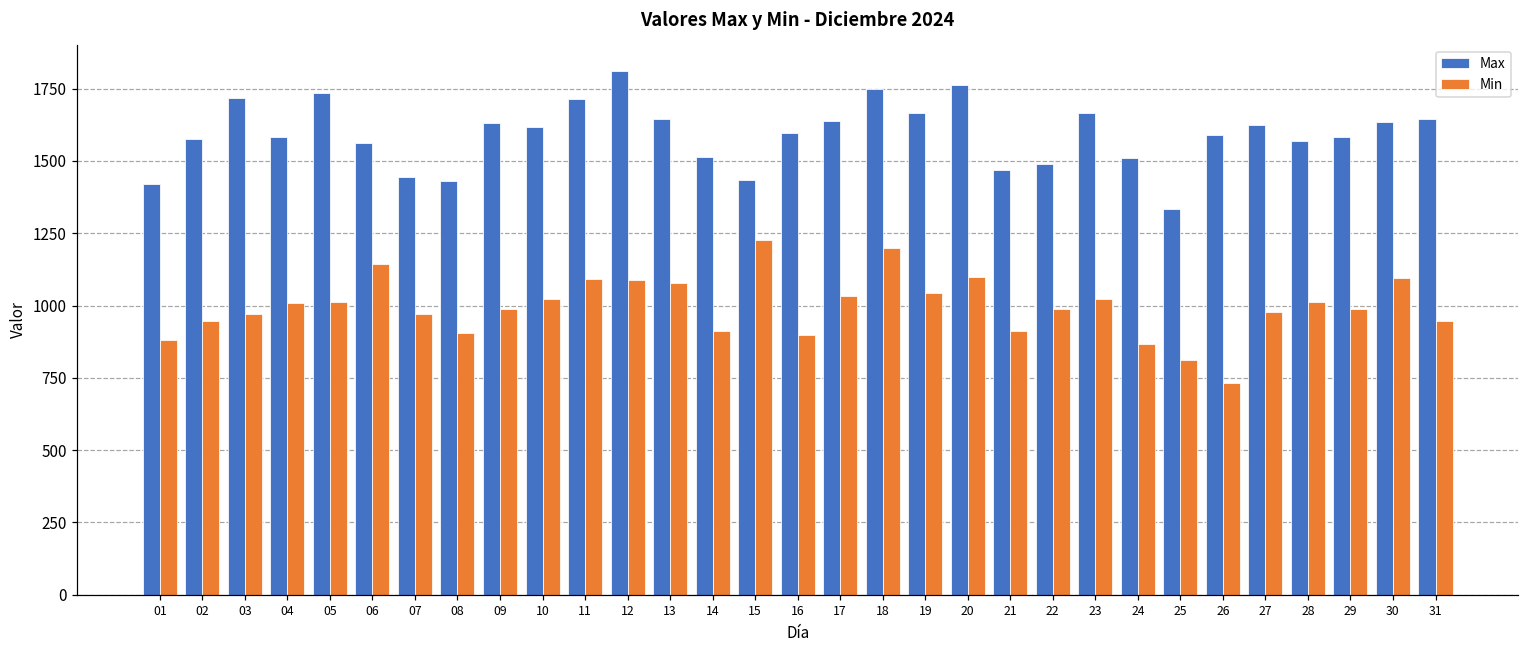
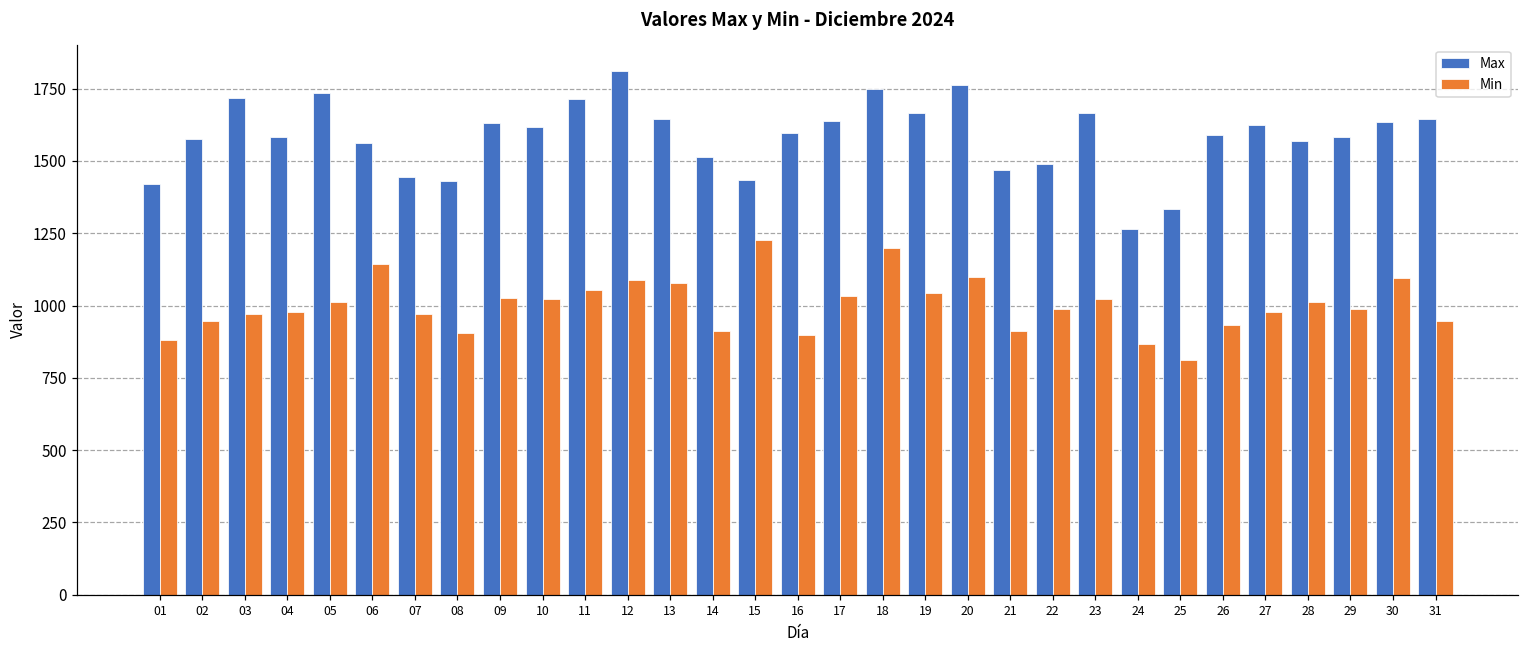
Min, 04: 1010 -> 980
Min, 09: 990 -> 1030
Min, 11: 1090 -> 1050
Max, 24: 1510 -> 1260
Min, 26: 730 -> 930
